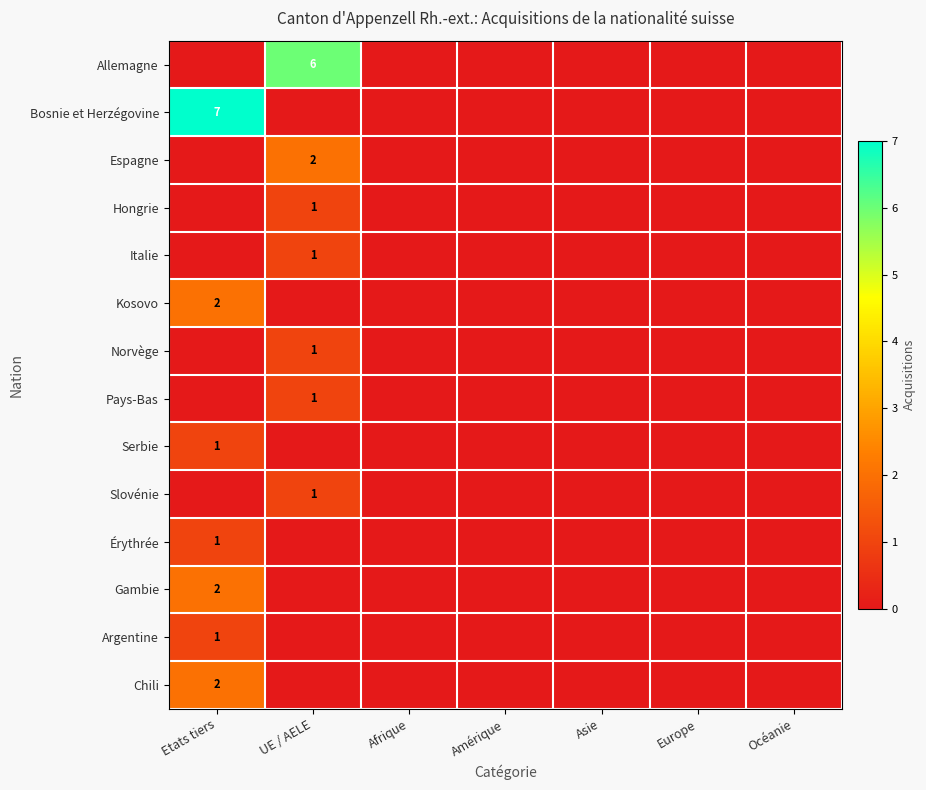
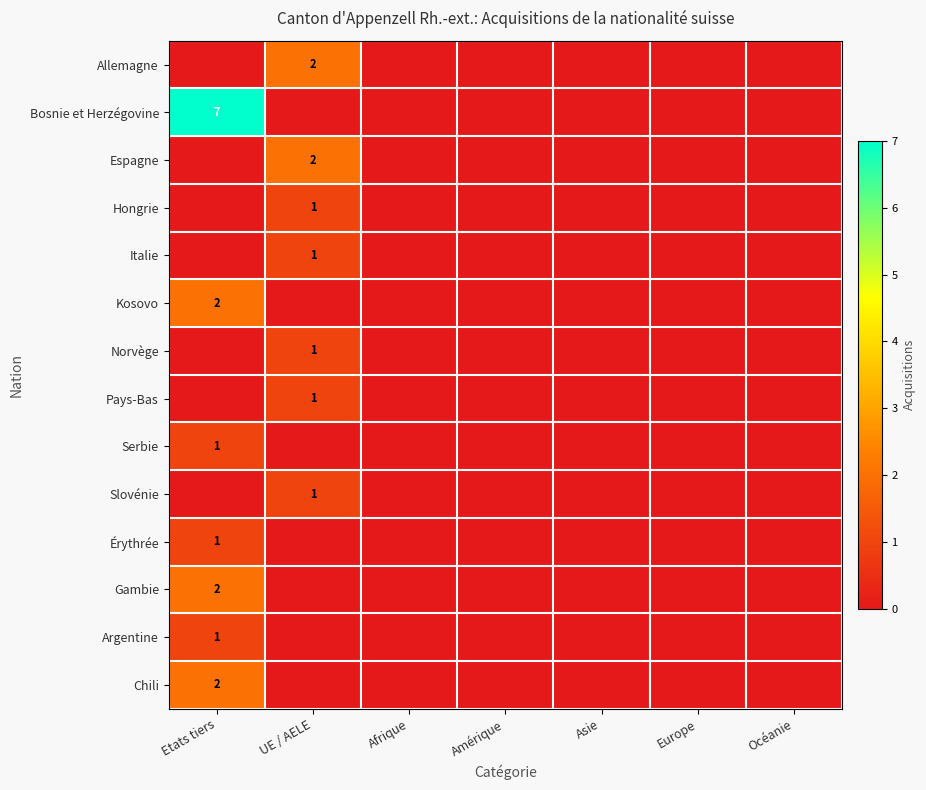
Allemagne, UE / AELE: 6 -> 2
